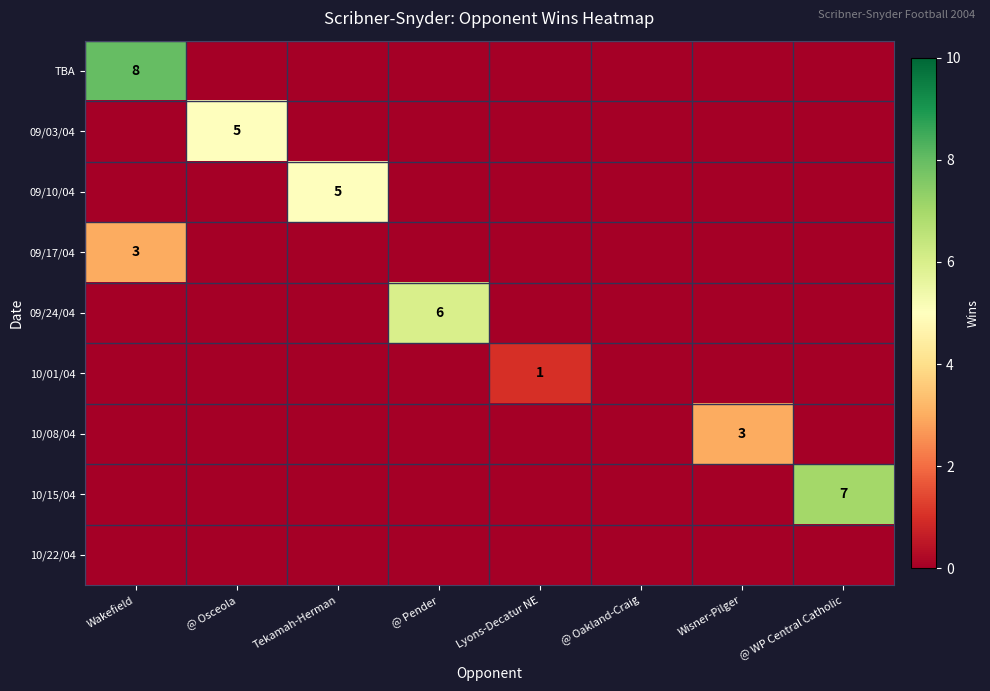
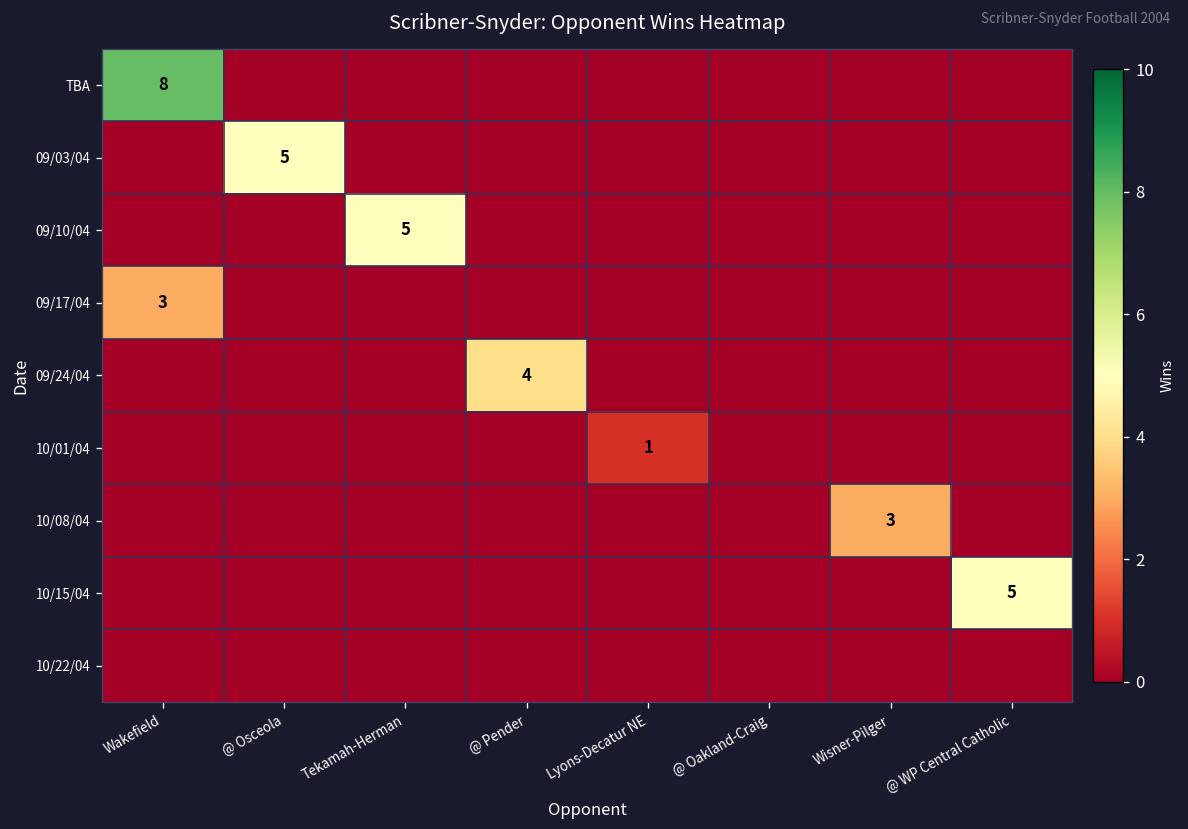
09/24/04, @ Pender: 6 -> 4
10/15/04, @ WP Central Catholic: 7 -> 5
